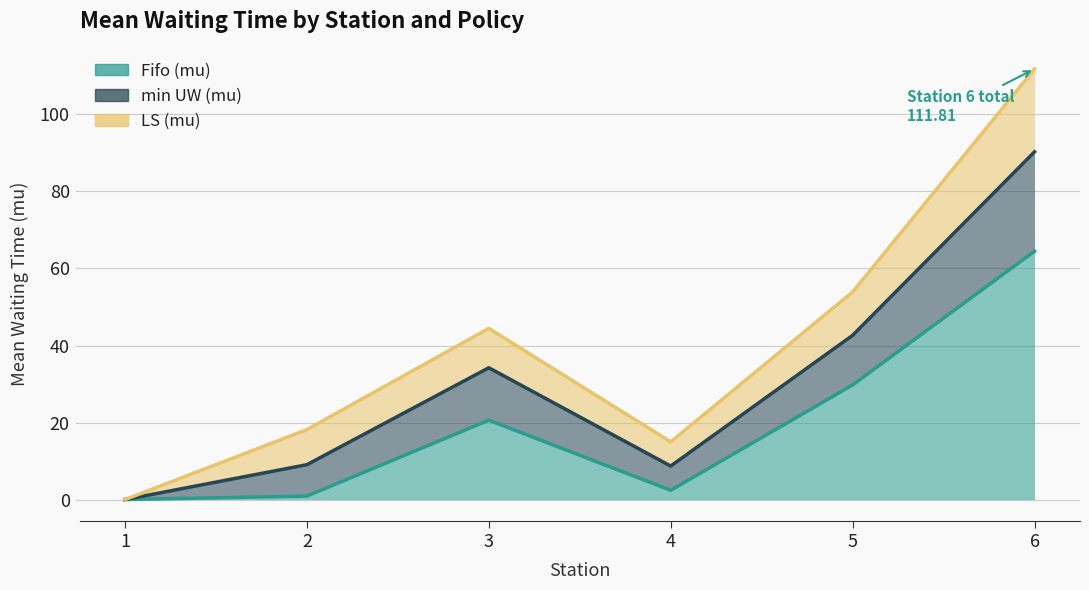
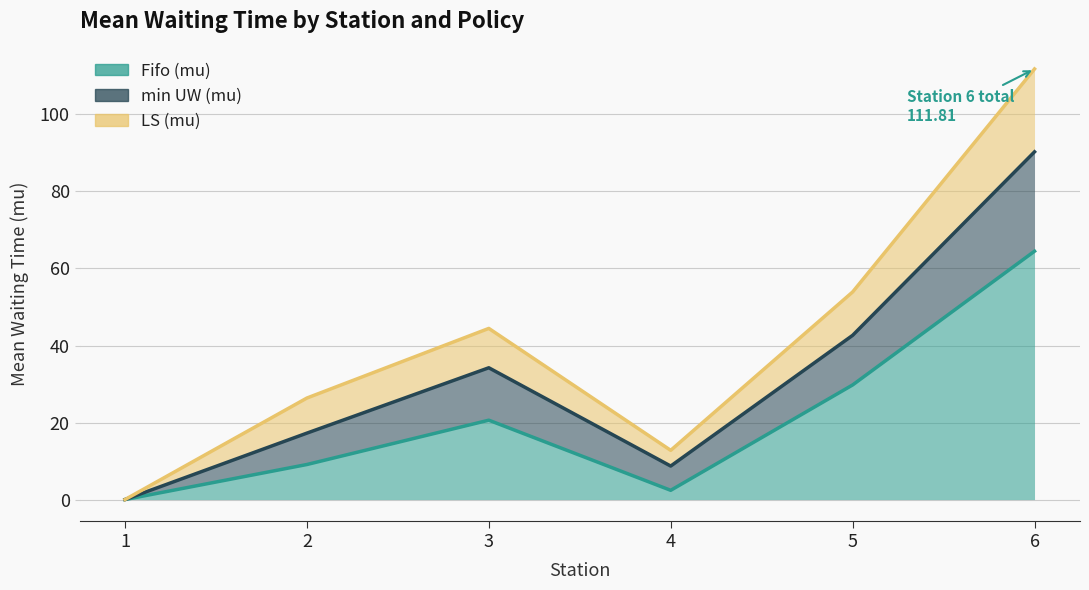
Fifo (mu), 2: 1 -> 9
LS (mu), 4: 6 -> 4
